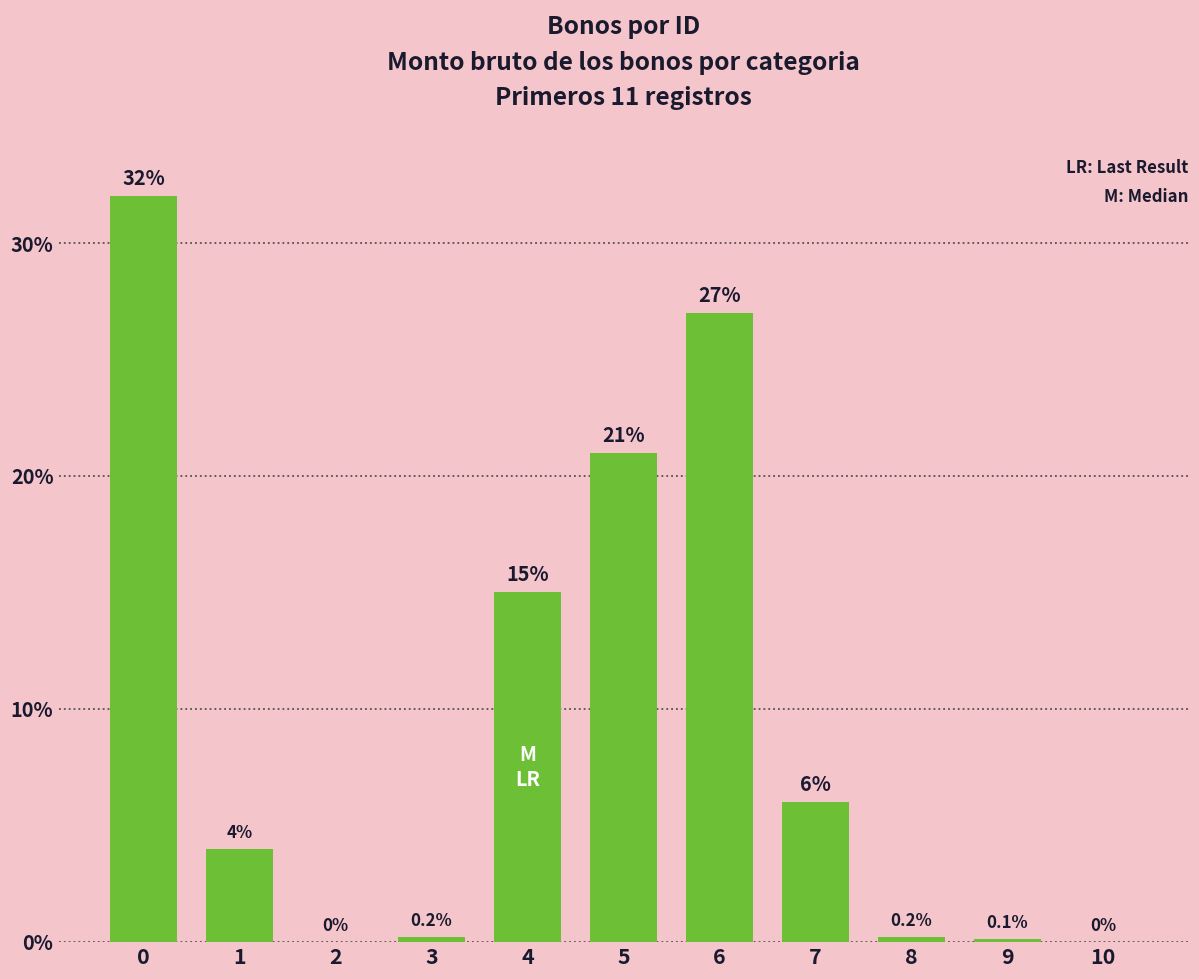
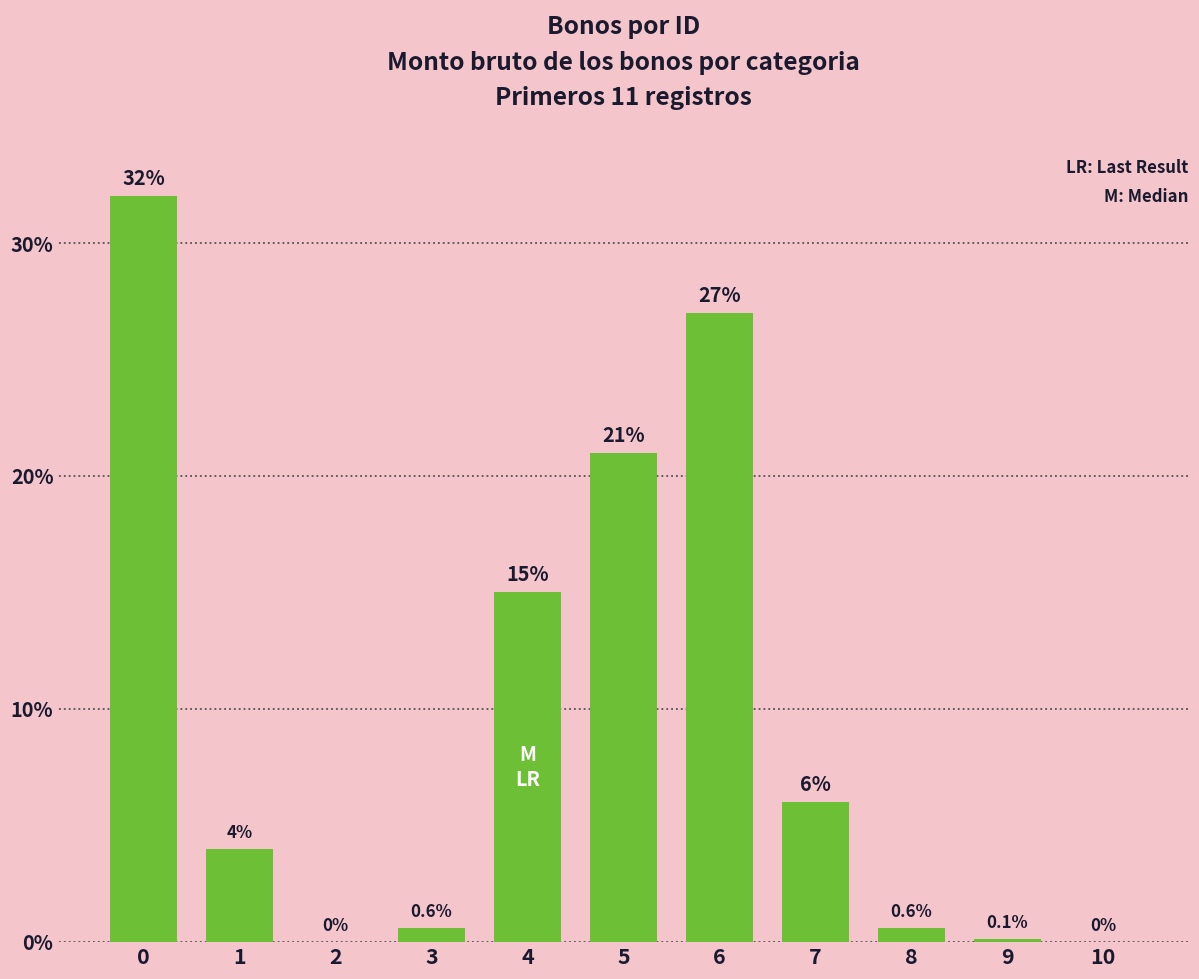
3: 0.2% -> 0.6%
8: 0.2% -> 0.6%
